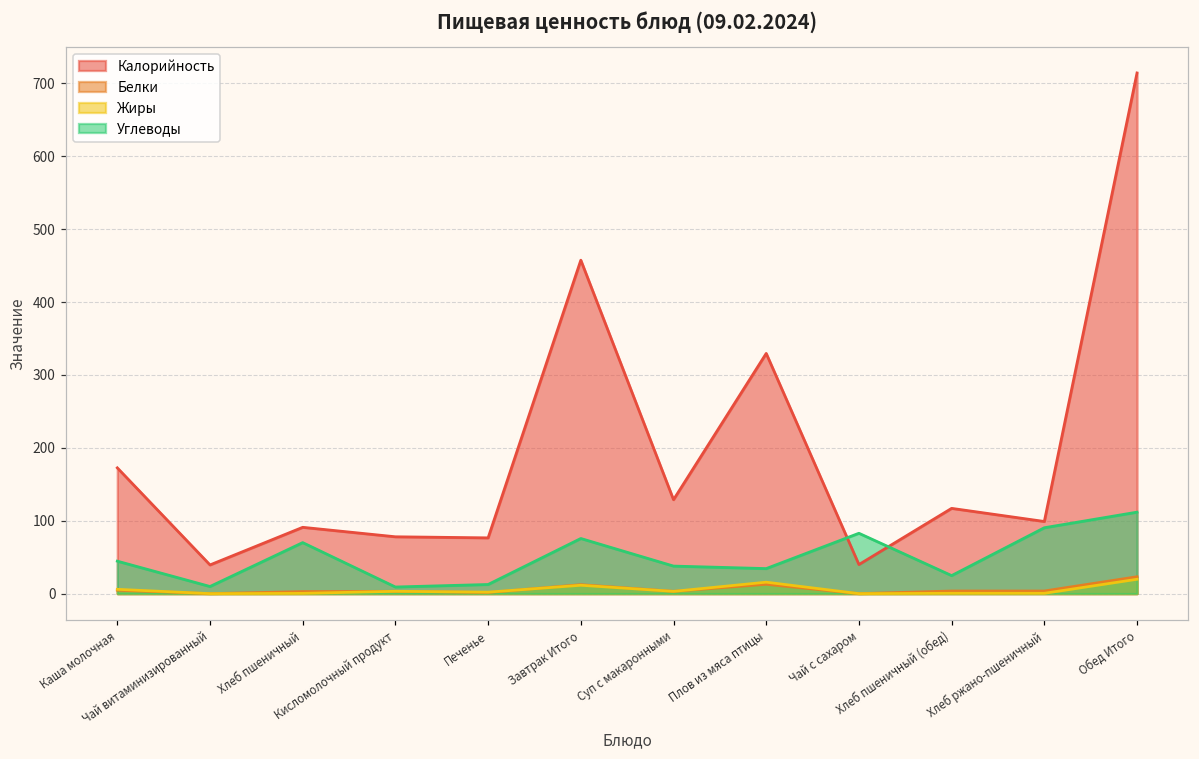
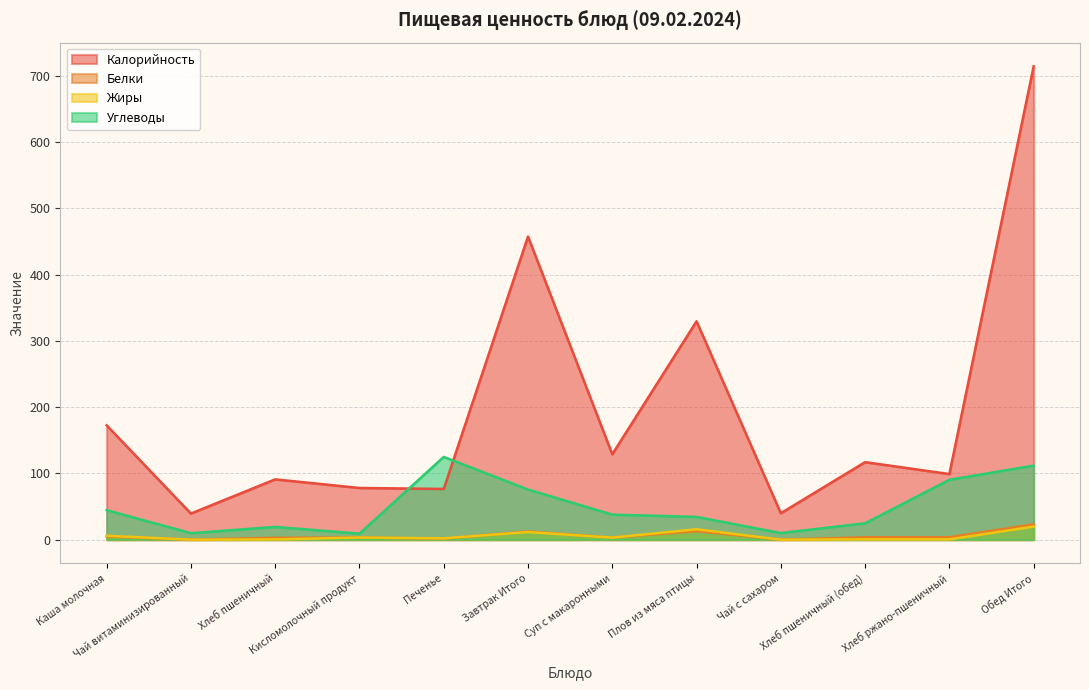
Углеводы, Хлеб пшеничный: 70 -> 20
Углеводы, Печенье: 10 -> 120
Углеводы, Чай с сахаром: 80 -> 10
